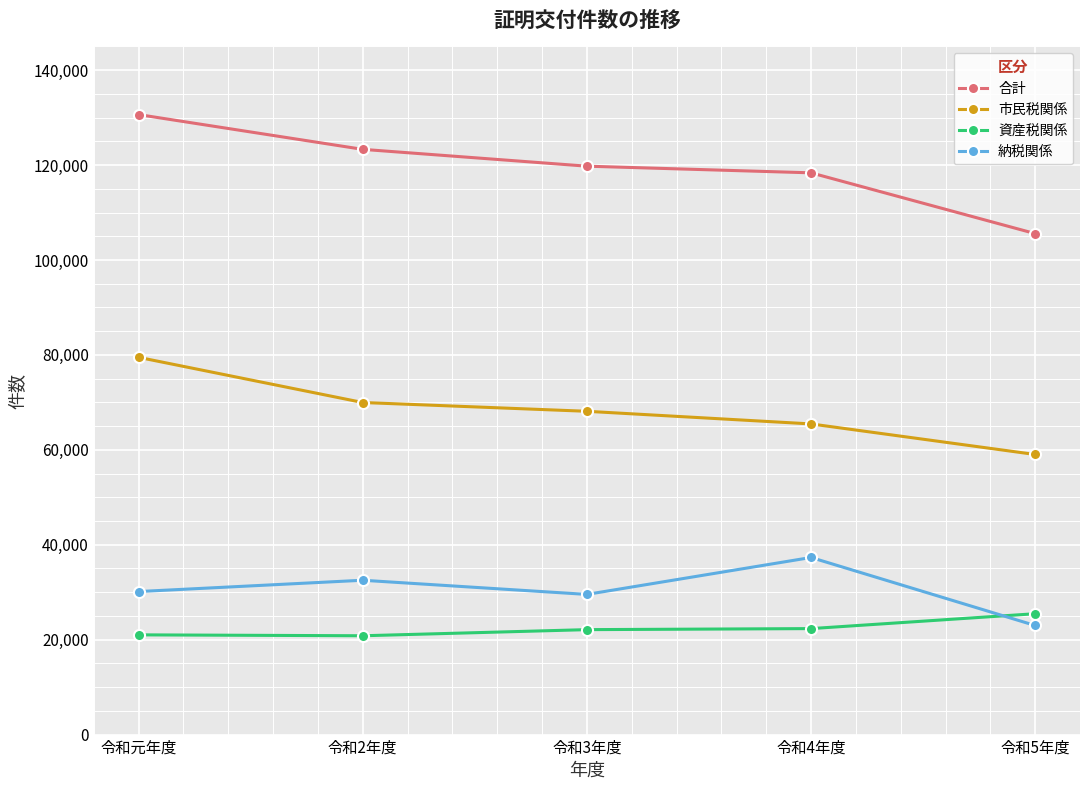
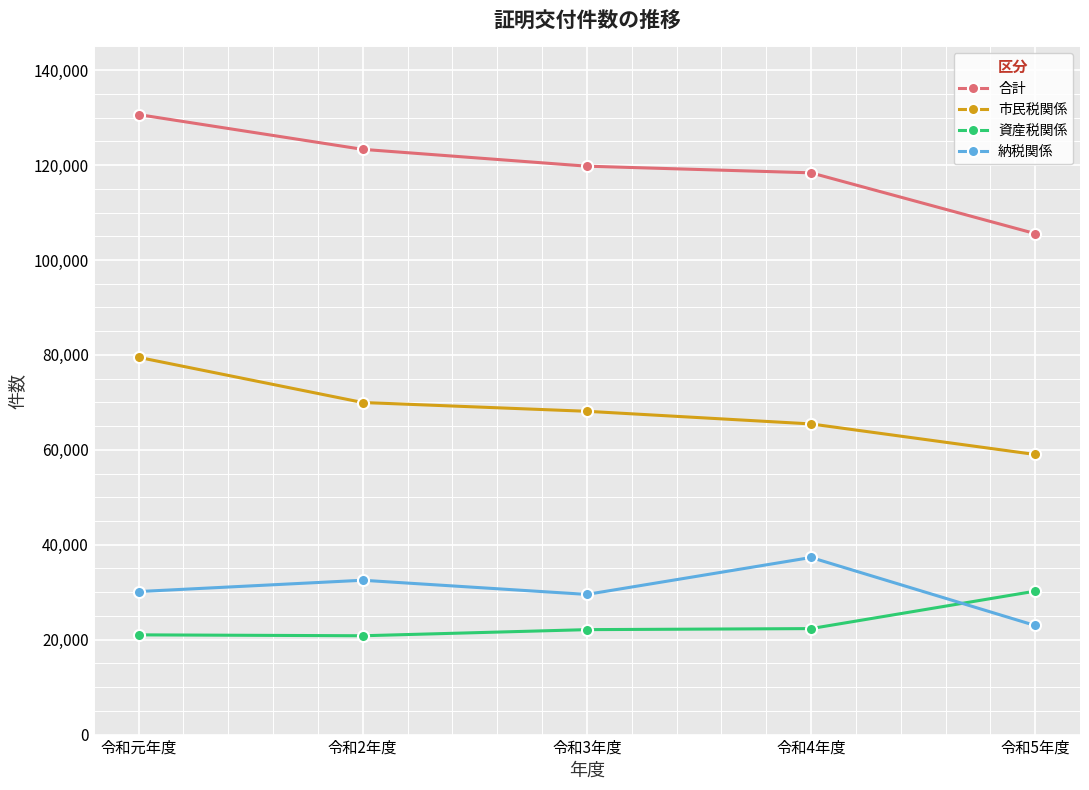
資産税関係, 令和5年度: 25,000 -> 30,000
